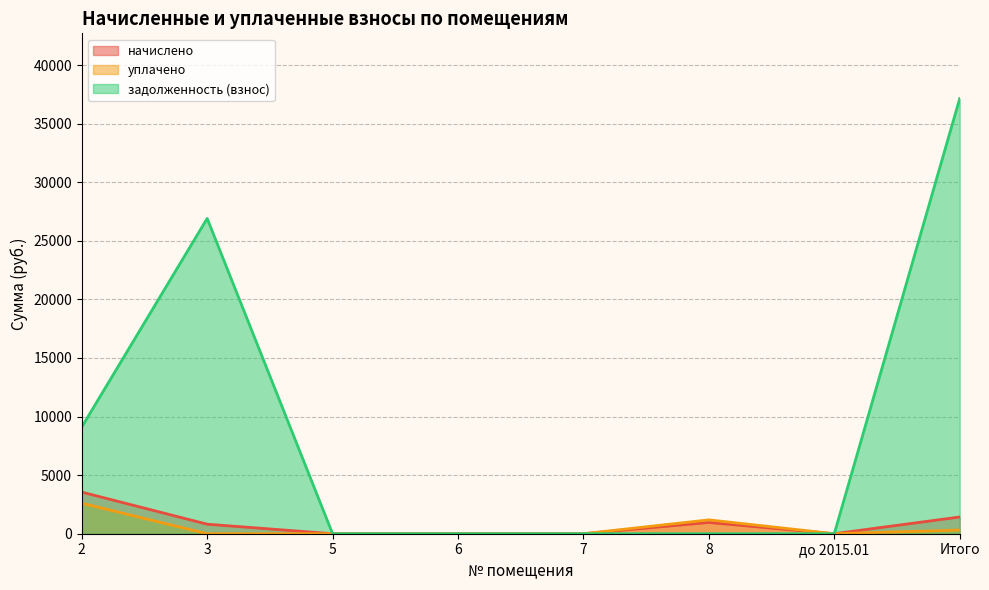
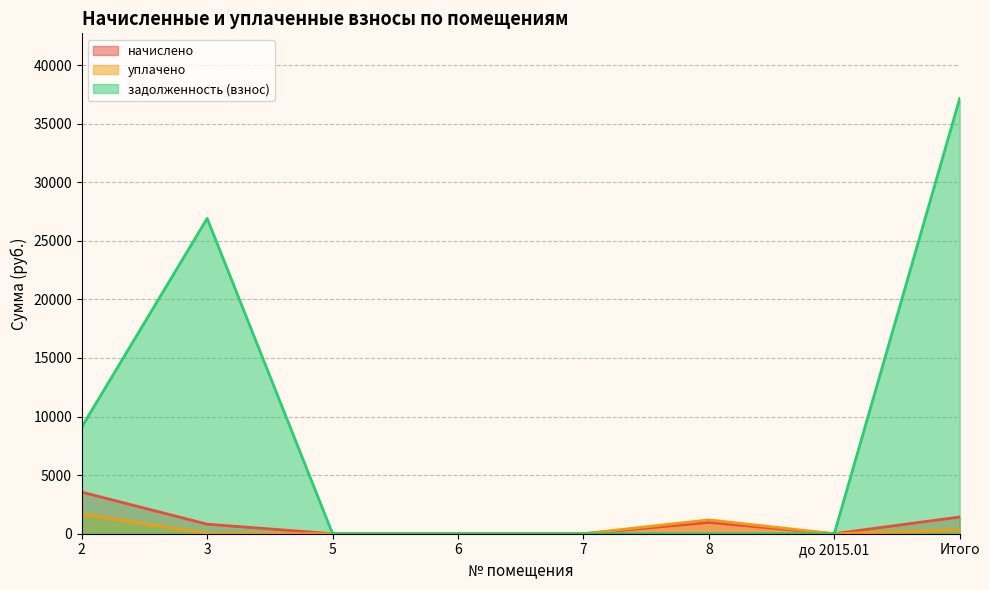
уплачено, 2: 2600 -> 1700
